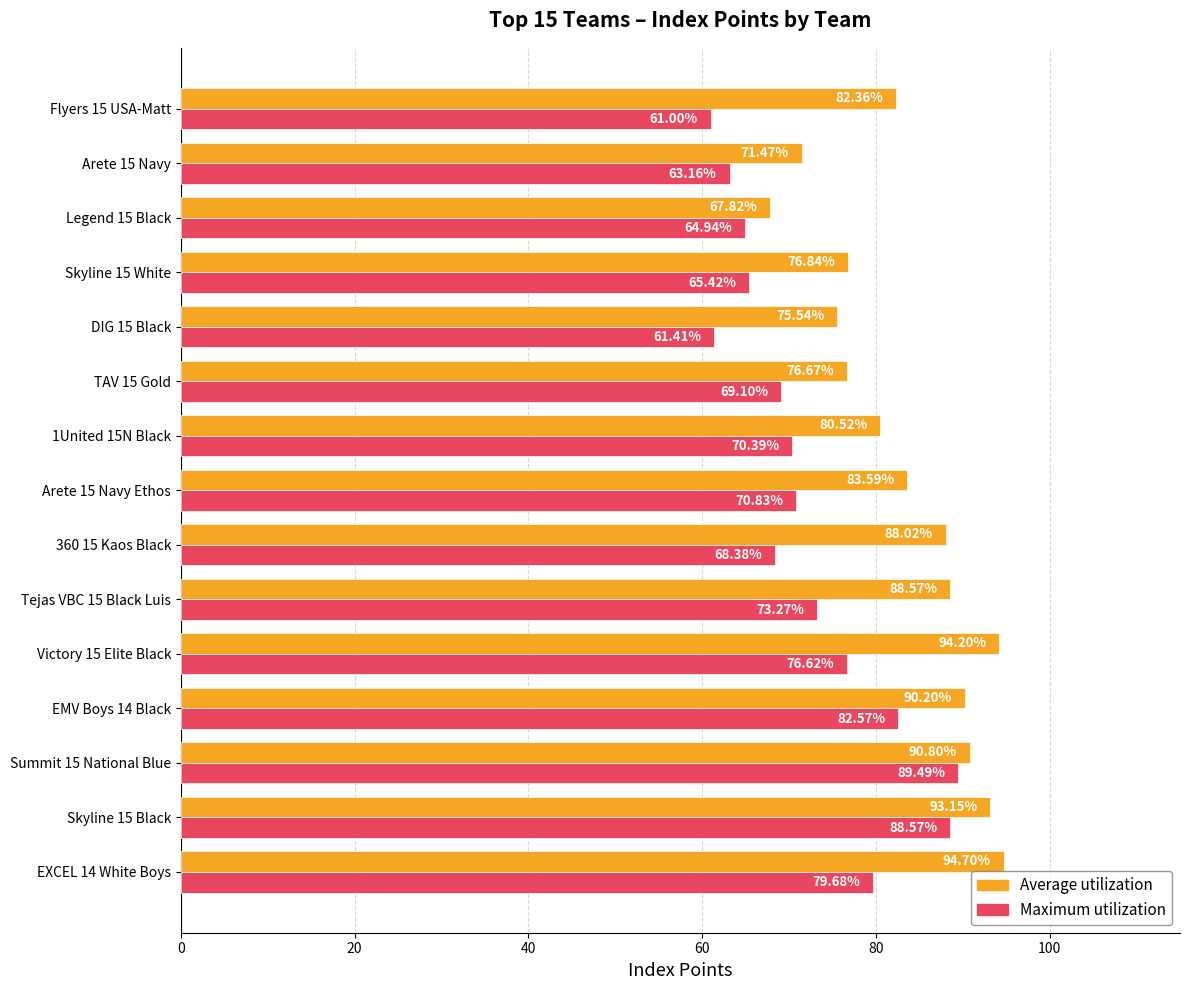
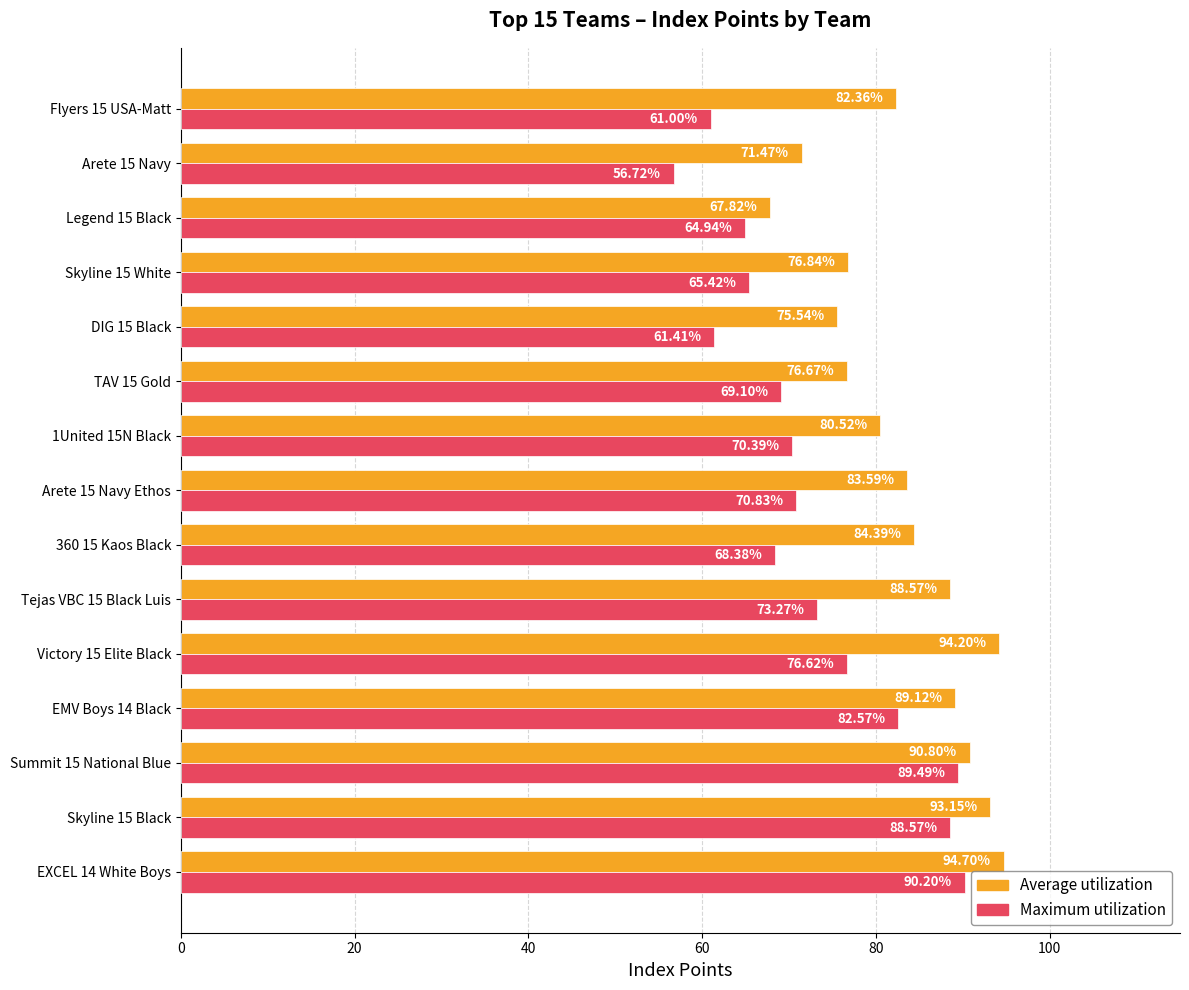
Maximum utilization, Arete 15 Navy: 63.16% -> 56.72%
Average utilization, 360 15 Kaos Black: 88.02% -> 84.39%
Average utilization, EMV Boys 14 Black: 90.20% -> 89.12%
Maximum utilization, EXCEL 14 White Boys: 79.68% -> 90.20%
